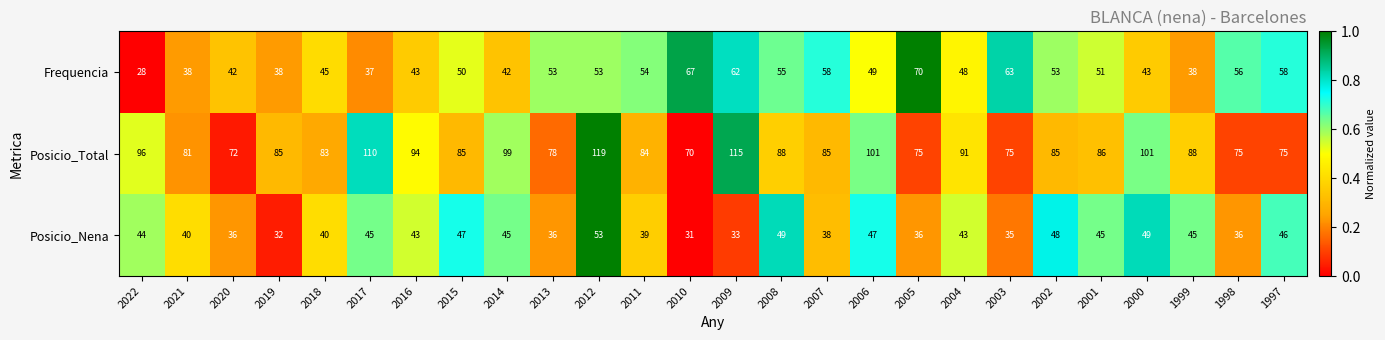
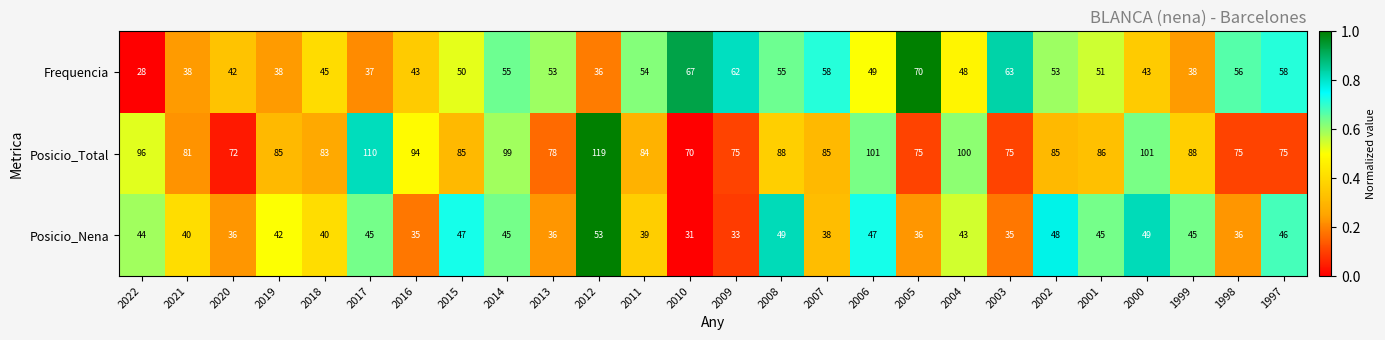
Frequencia, 2014: 42 -> 55
Frequencia, 2012: 53 -> 36
Posicio_Total, 2009: 115 -> 75
Posicio_Total, 2004: 91 -> 100
Posicio_Nena, 2019: 32 -> 42
Posicio_Nena, 2016: 43 -> 35
